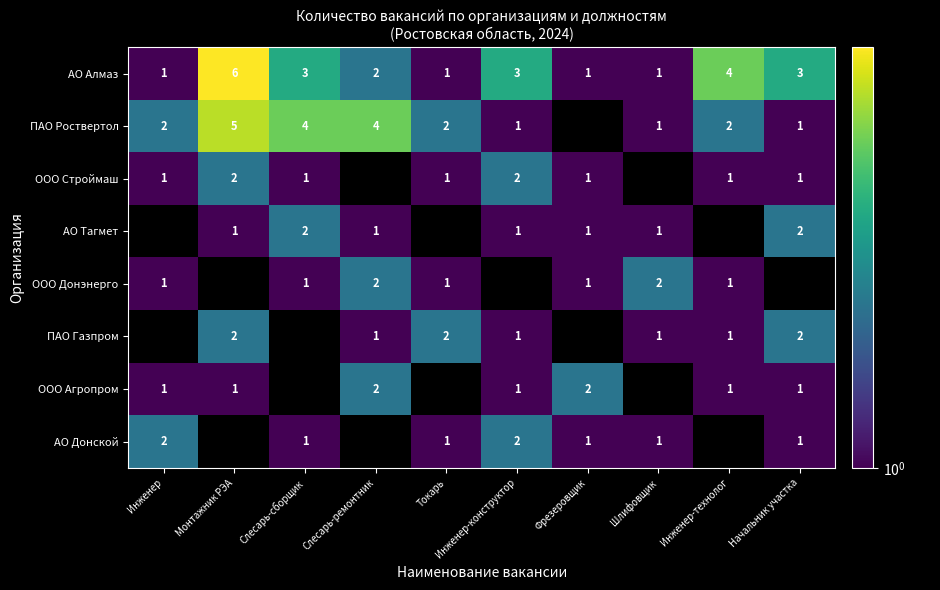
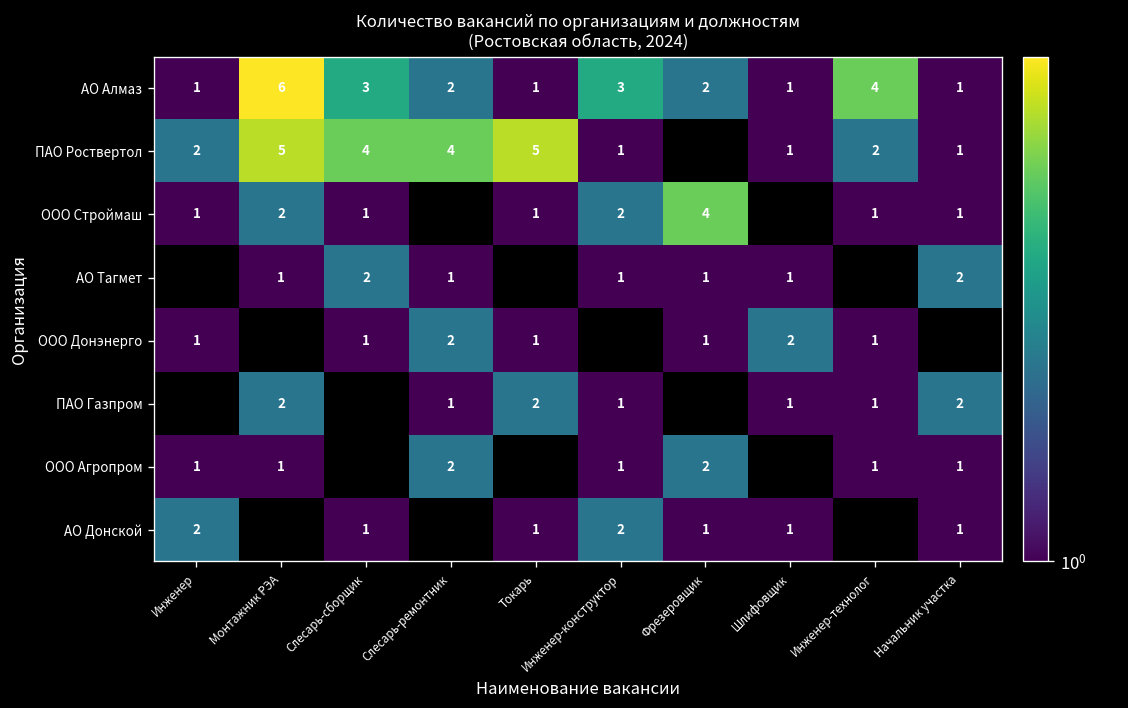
АО Алмаз, Фрезеровщик: 1 -> 2
АО Алмаз, Начальник участка: 3 -> 1
ПАО Роствертол, Токарь: 2 -> 5
ООО Строймаш, Фрезеровщик: 1 -> 4
